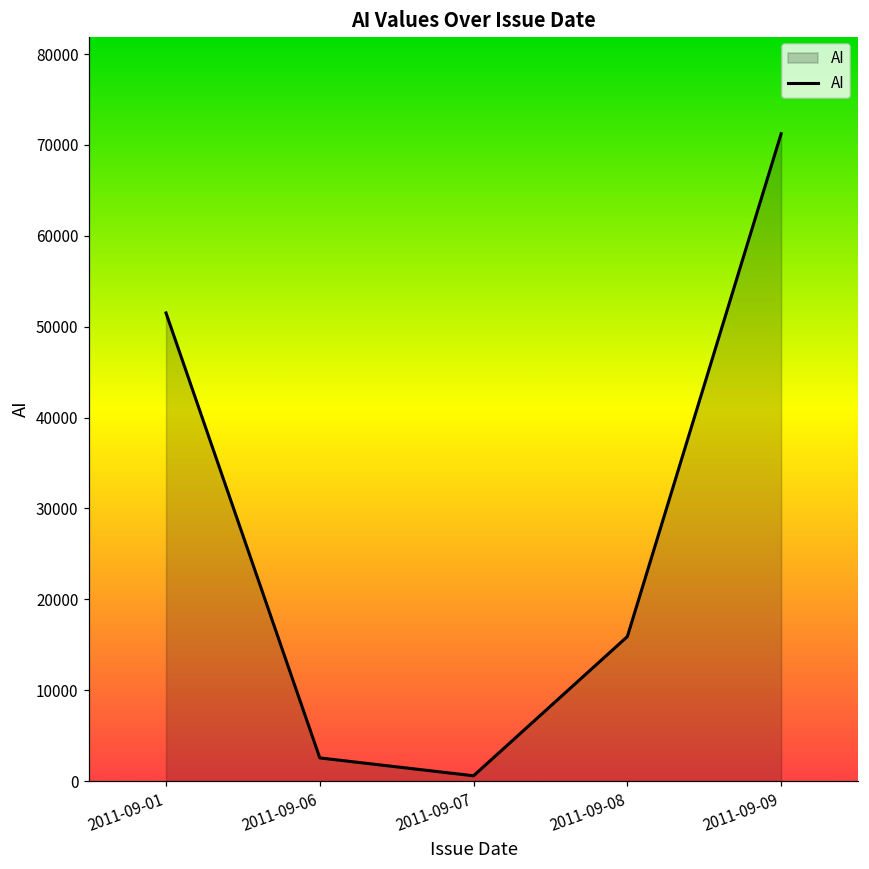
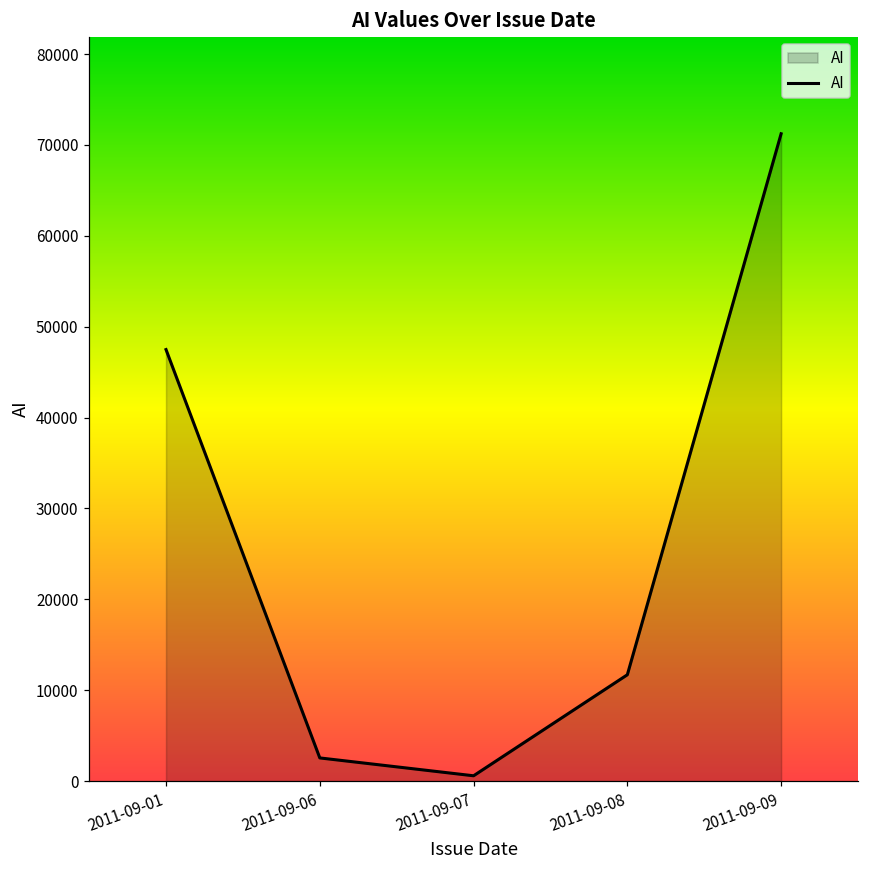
2011-09-01: 52000 -> 47000
2011-09-08: 16000 -> 12000
